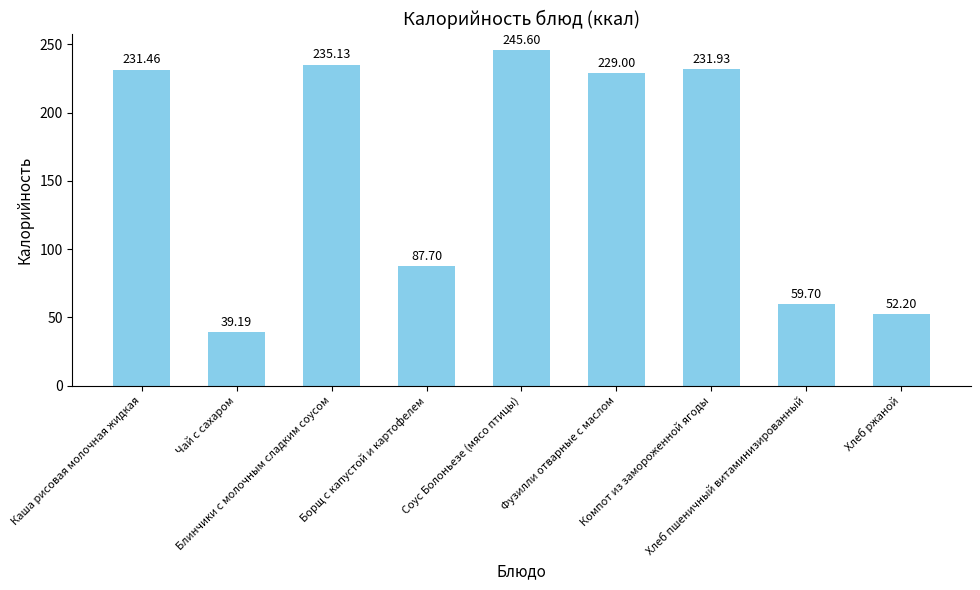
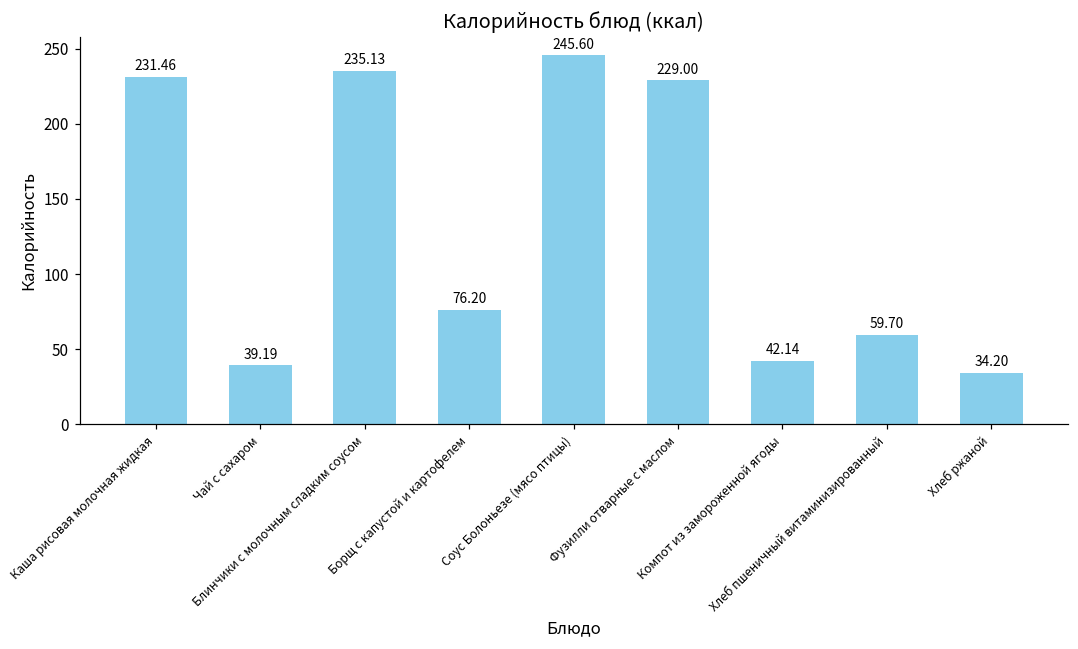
Борщ с капустой и картофелем: 87.70 -> 76.20
Компот из замороженной ягоды: 231.93 -> 42.14
Хлеб ржаной: 52.20 -> 34.20
